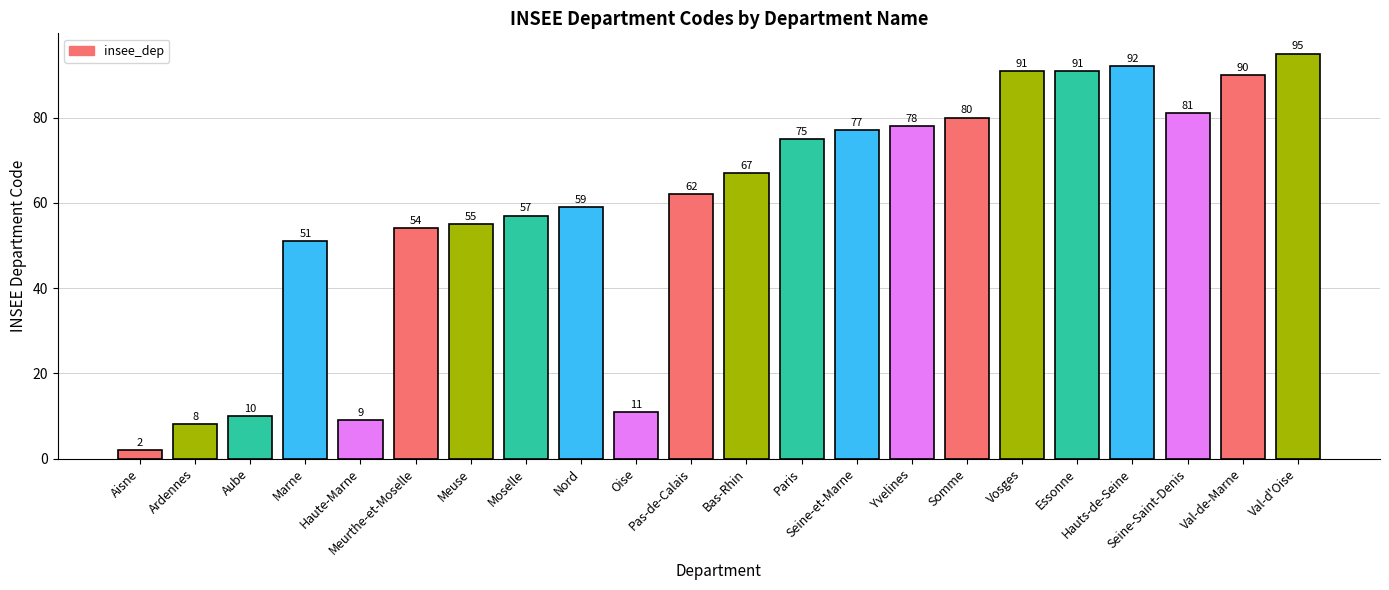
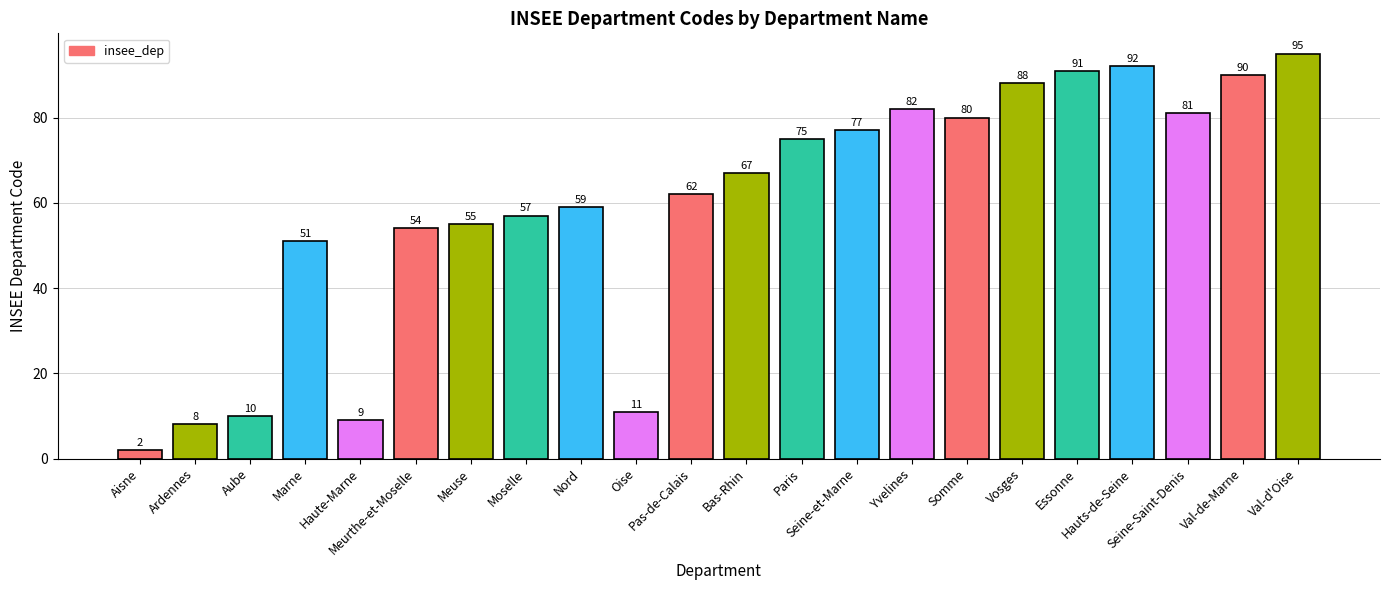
Yvelines: 78 -> 82
Vosges: 91 -> 88
